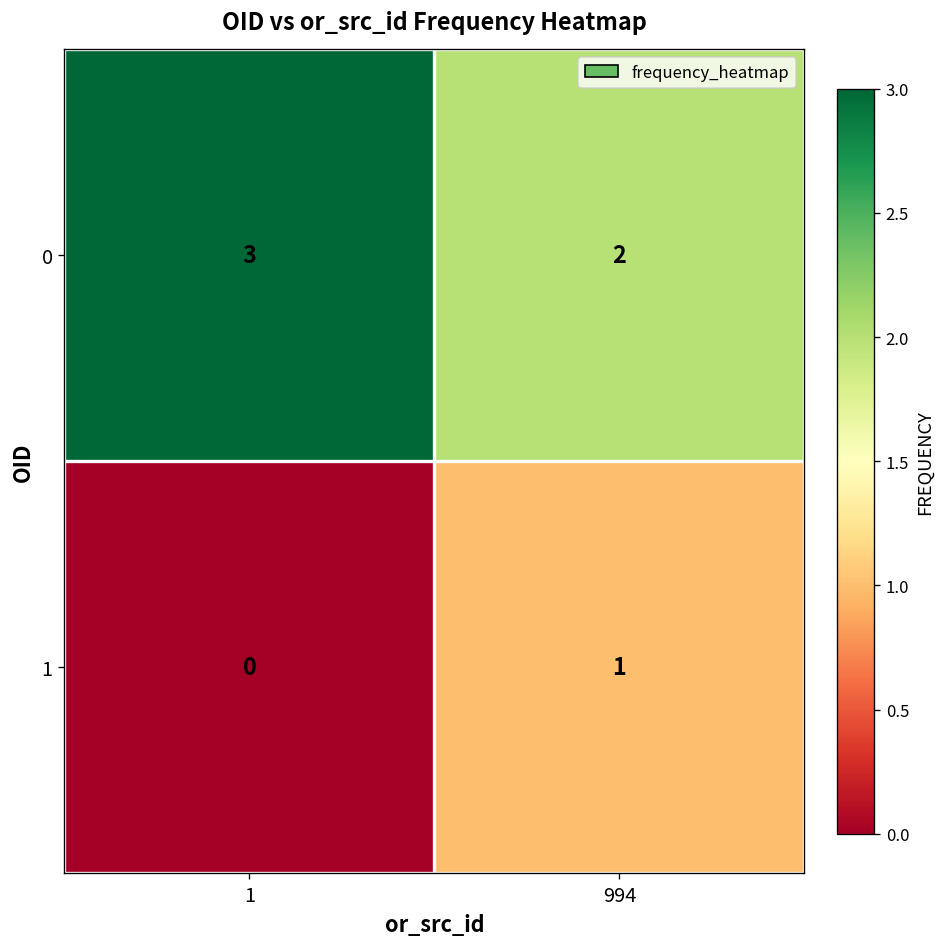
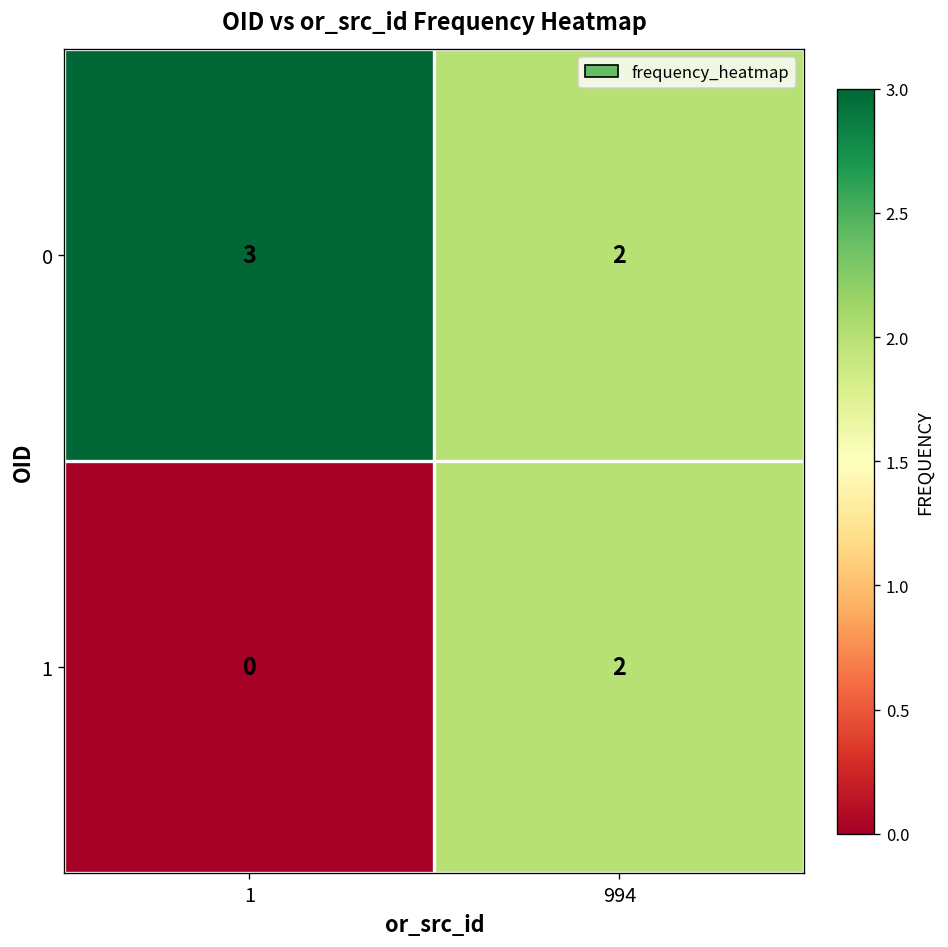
1, 994: 1 -> 2
